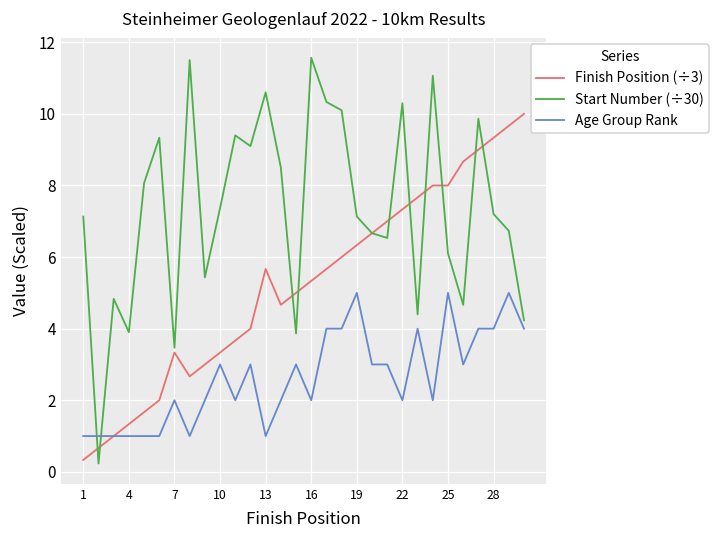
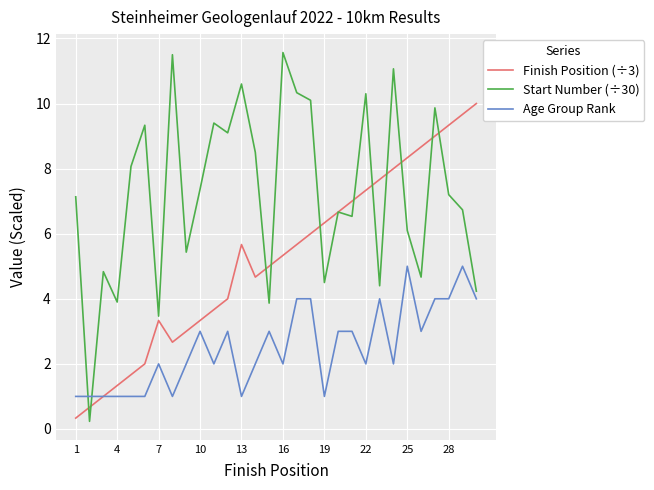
Start Number (÷30), 19: 7.1 -> 4.5
Age Group Rank, 19: 5 -> 1
Finish Position (÷3), 25: 8.0 -> 8.3
